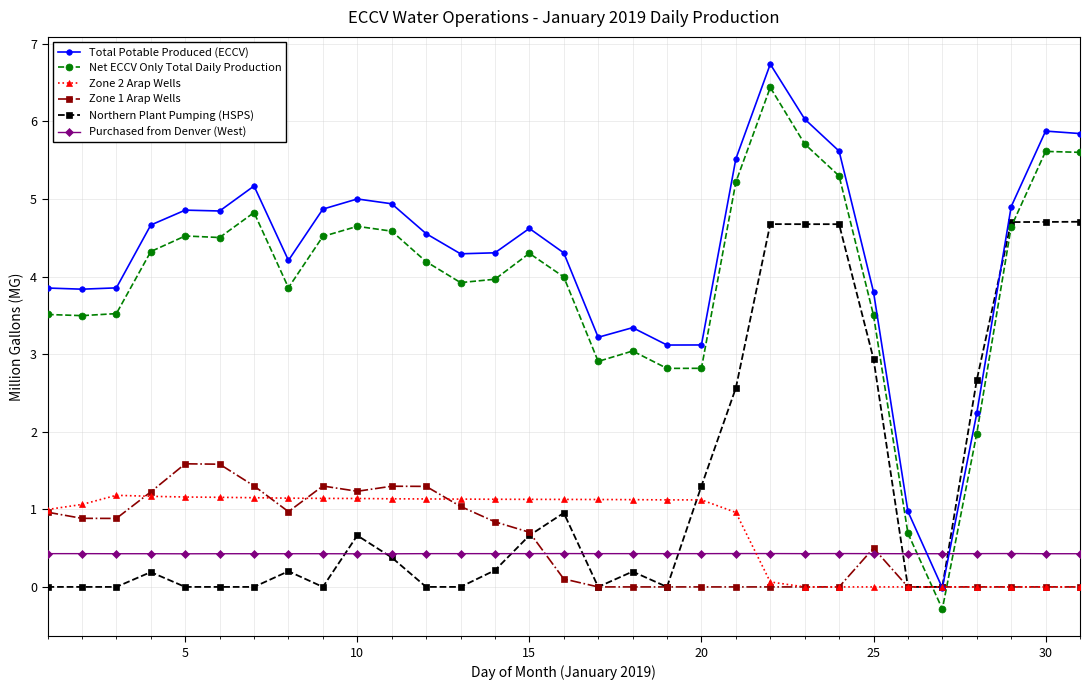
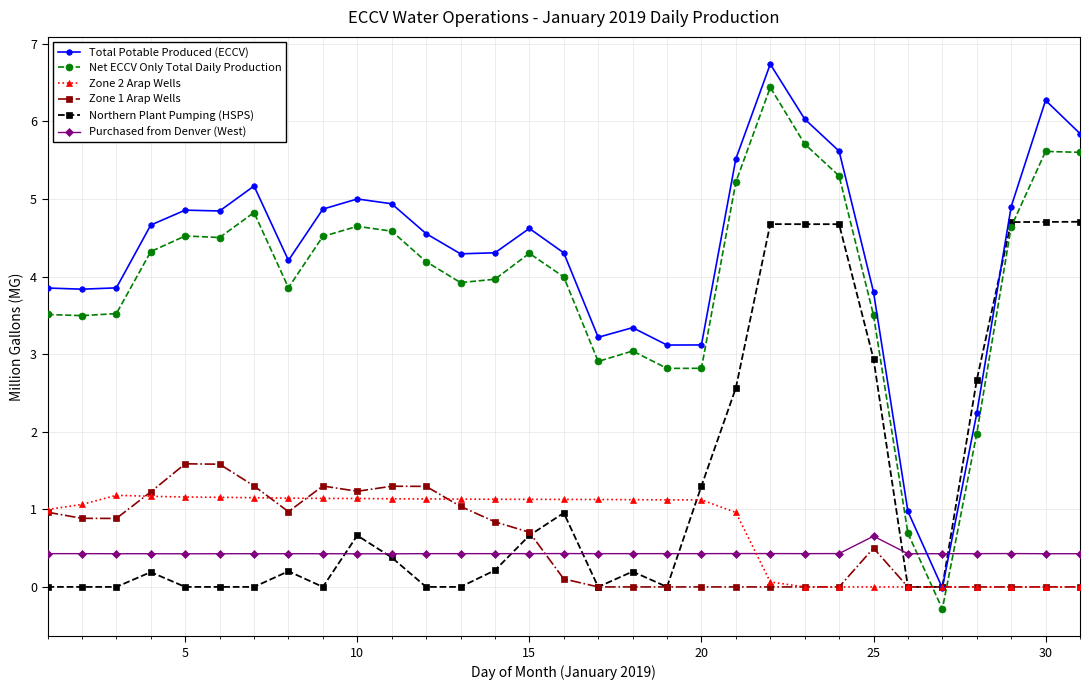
Purchased from Denver (West), 25: 0.4 -> 0.7
Total Potable Produced (ECCV), 30: 5.9 -> 6.3
